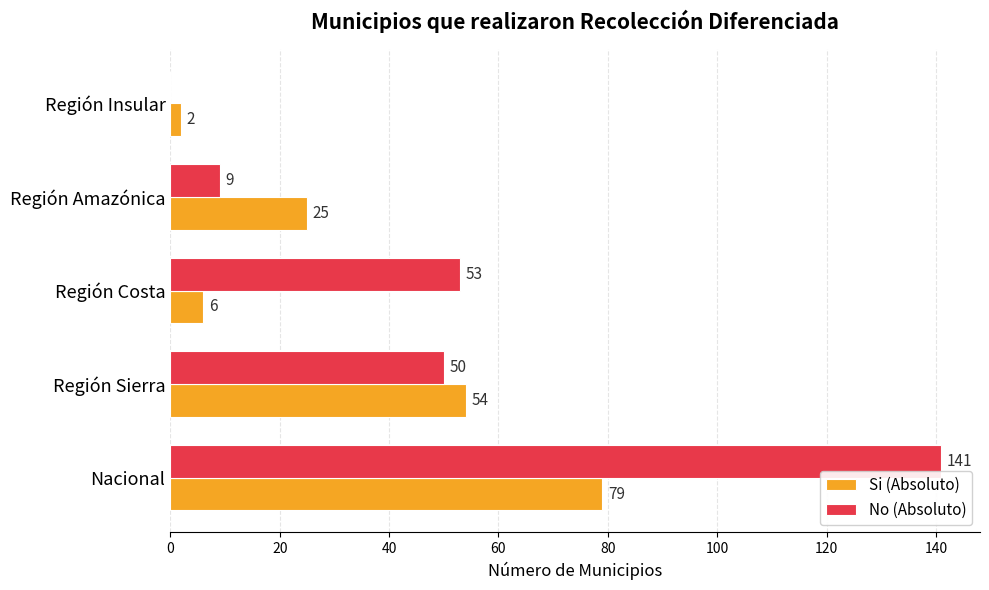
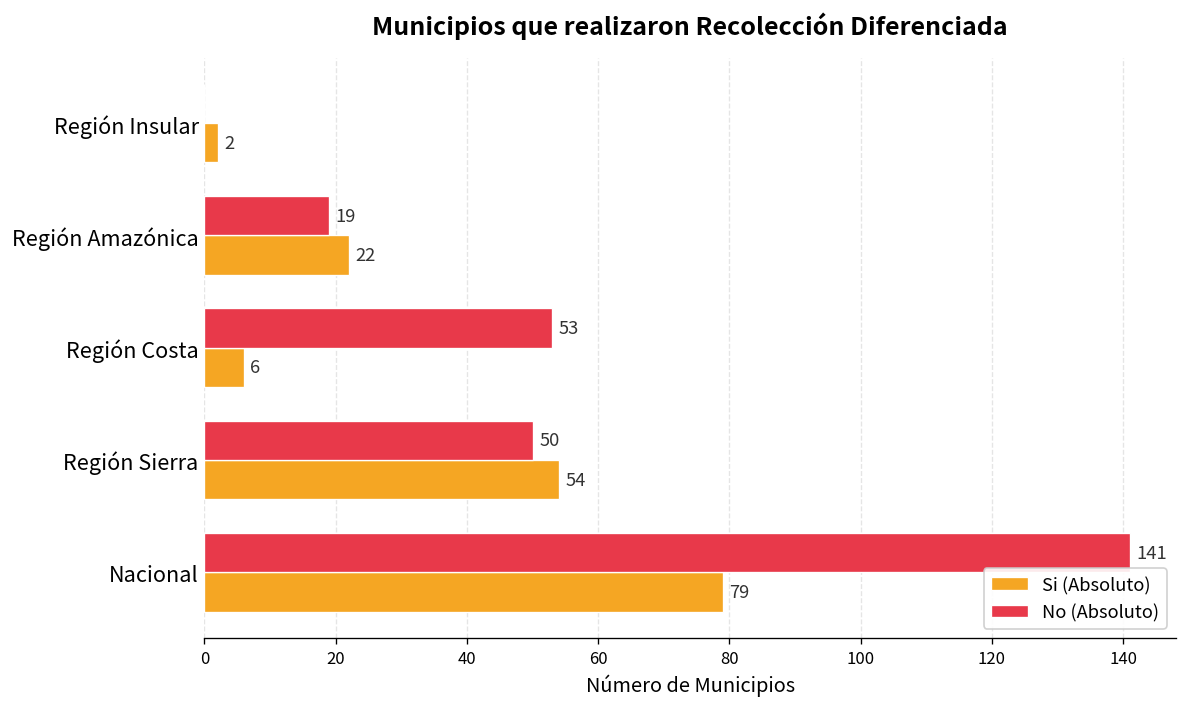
No (Absoluto), Región Amazónica: 9 -> 19
Si (Absoluto), Región Amazónica: 25 -> 22
